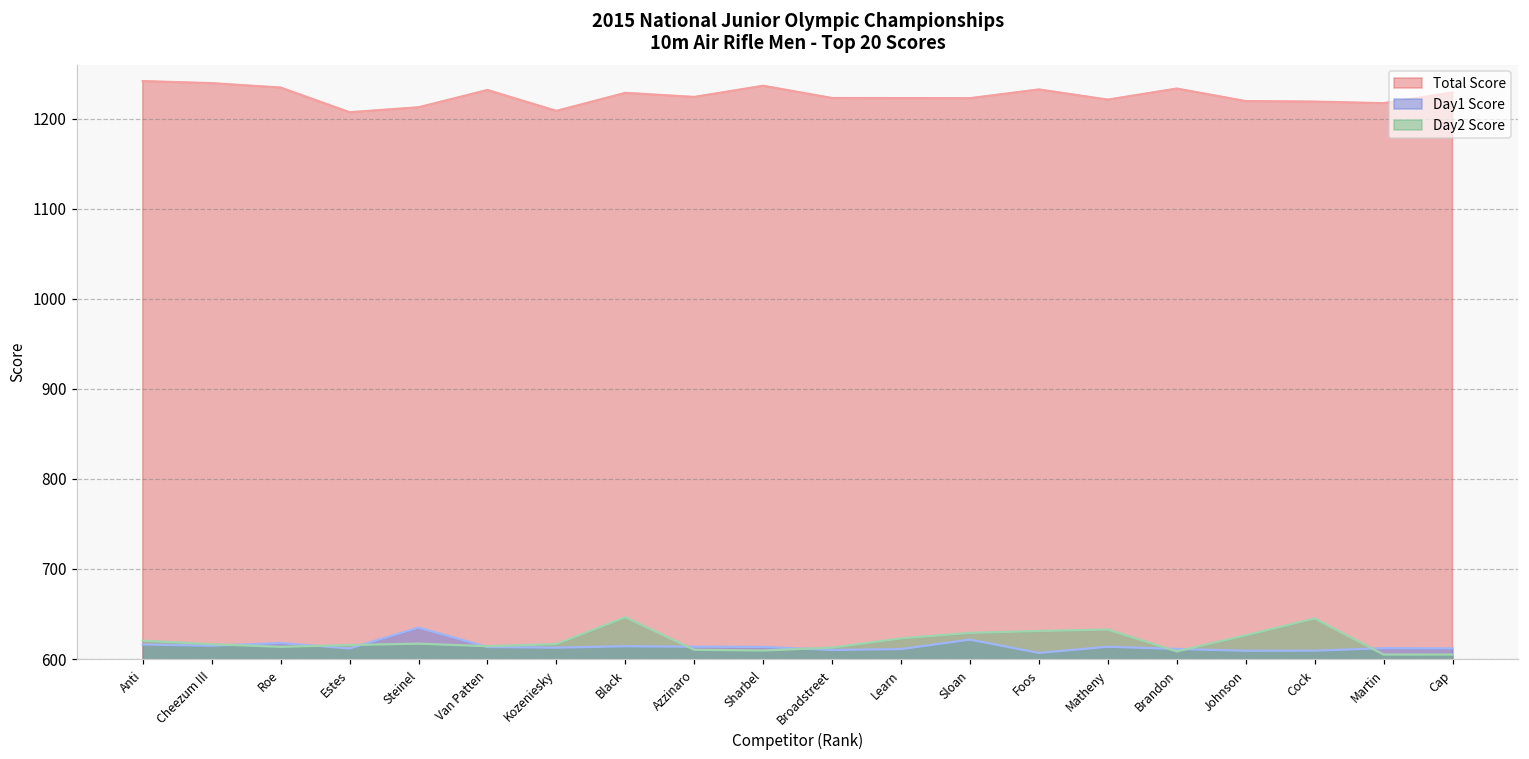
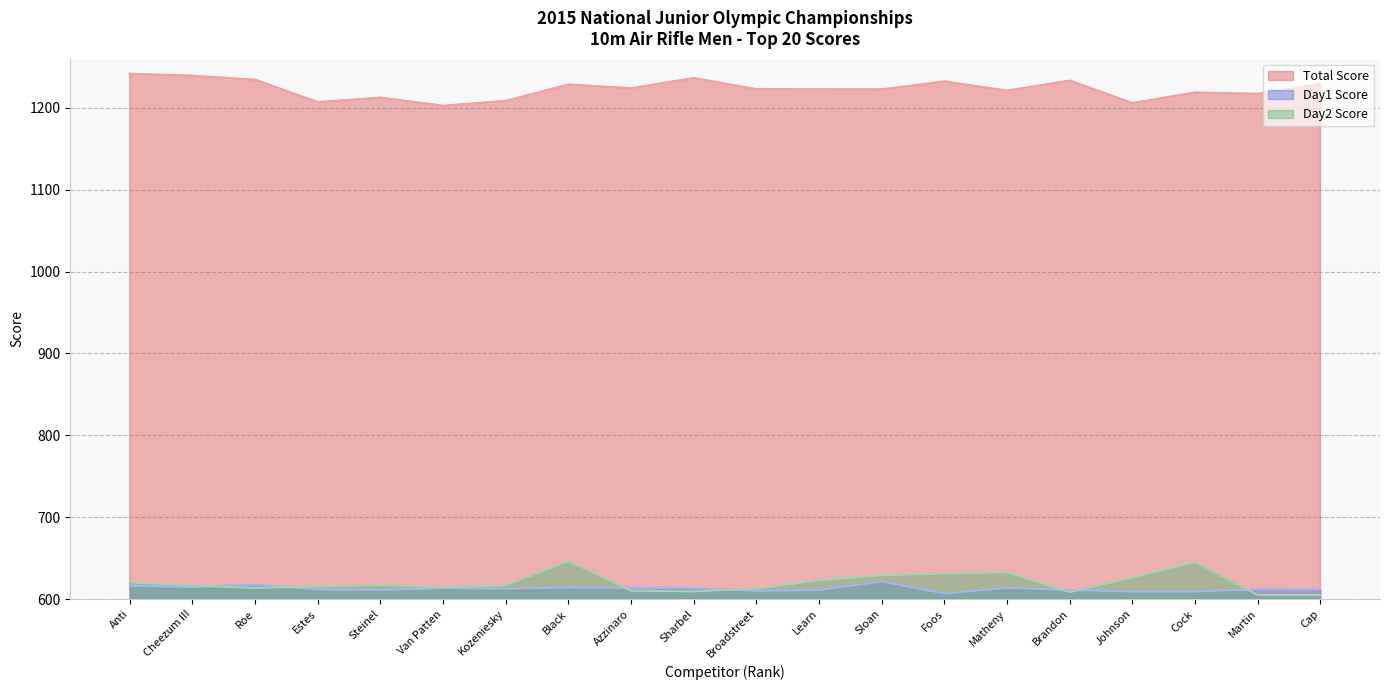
Day1 Score, Steinel: 630 -> 610
Total Score, Van Patten: 1230 -> 1200
Total Score, Johnson: 1220 -> 1210
